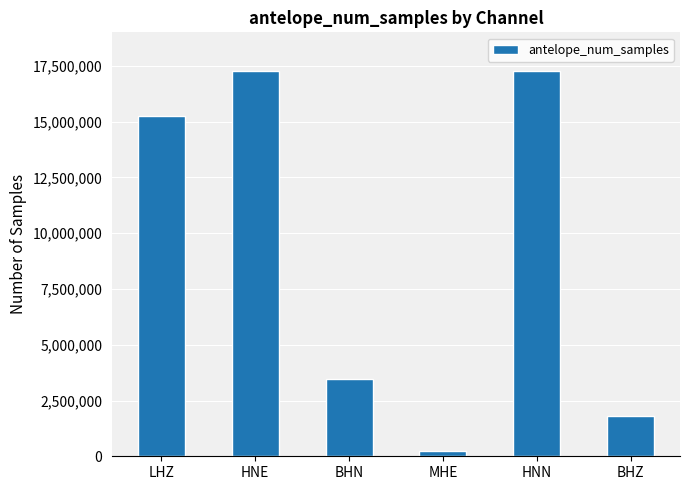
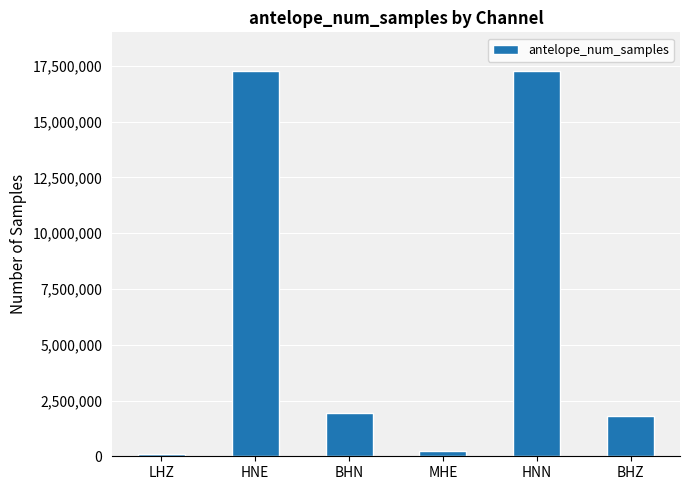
LHZ: 15,200,000 -> 100,000
BHN: 3,500,000 -> 2,000,000
